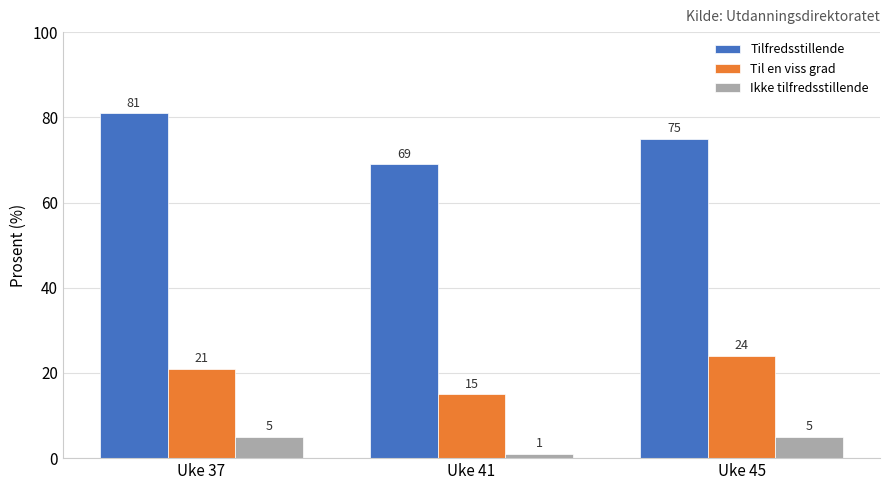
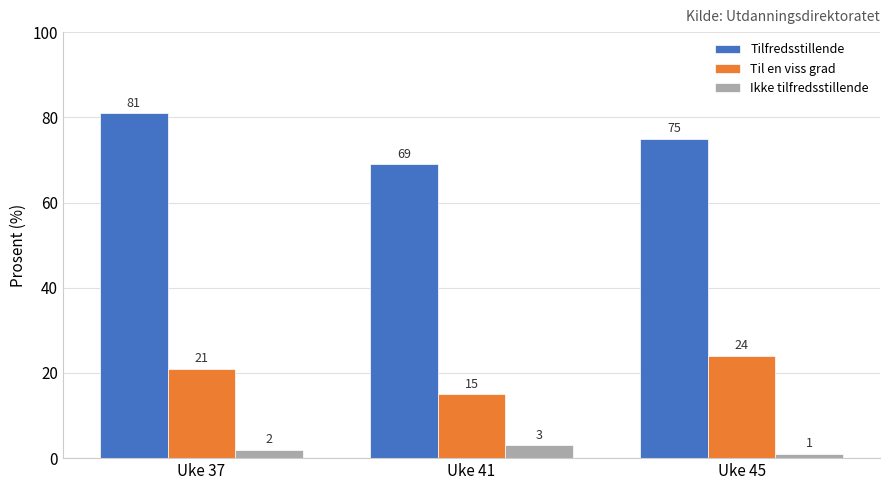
Ikke tilfredsstillende, Uke 37: 5 -> 2
Ikke tilfredsstillende, Uke 41: 1 -> 3
Ikke tilfredsstillende, Uke 45: 5 -> 1
